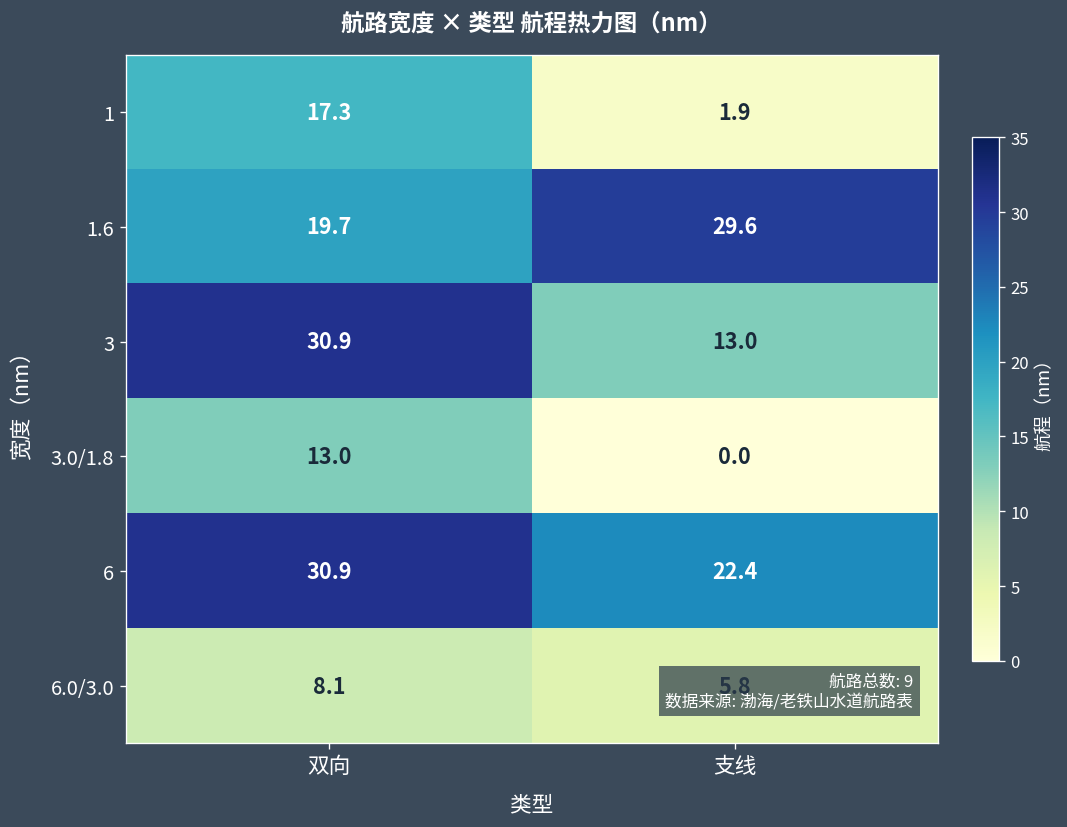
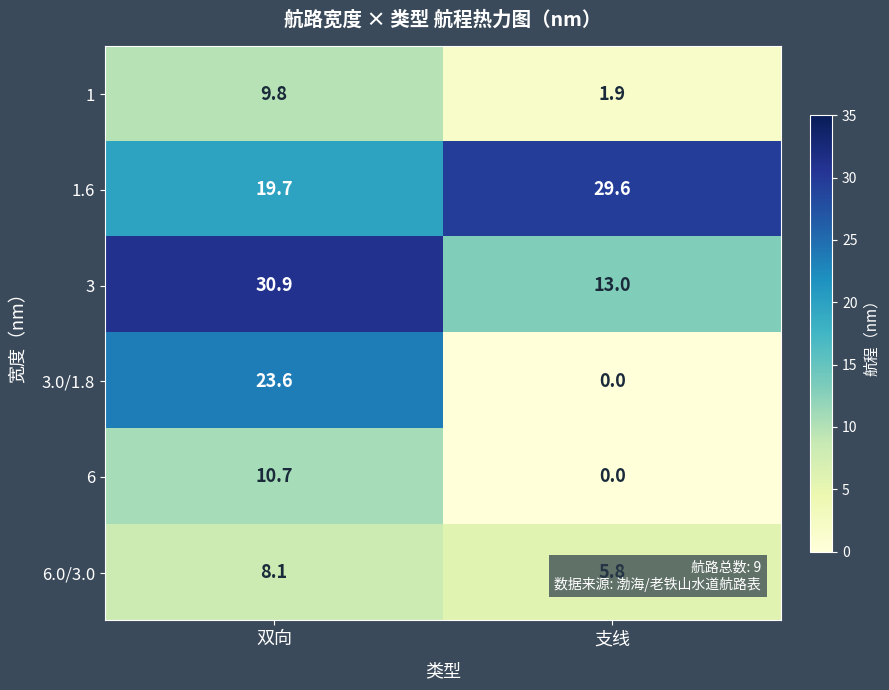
1, 双向: 17.3 -> 9.8
3.0/1.8, 双向: 13.0 -> 23.6
6, 双向: 30.9 -> 10.7
6, 支线: 22.4 -> 0.0
